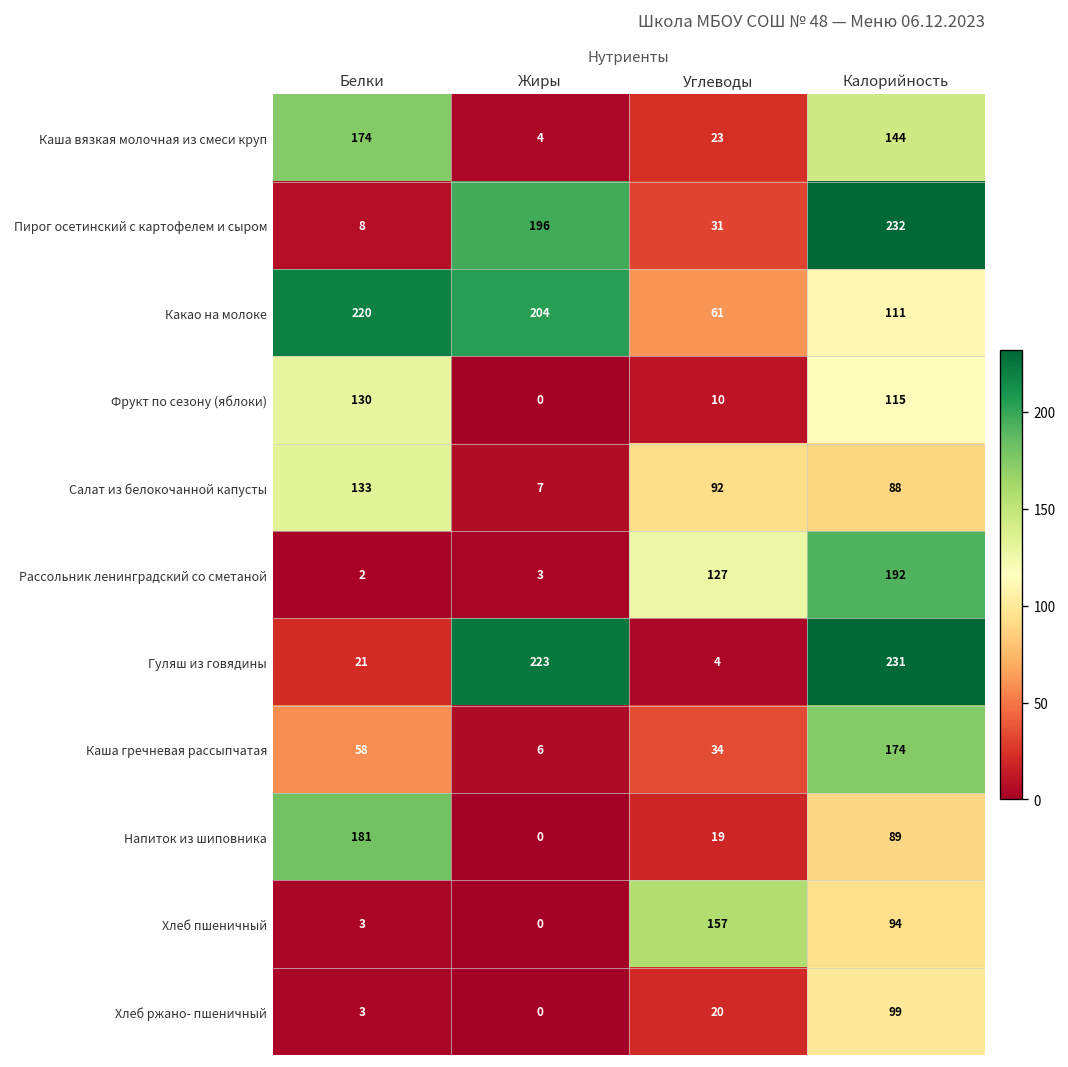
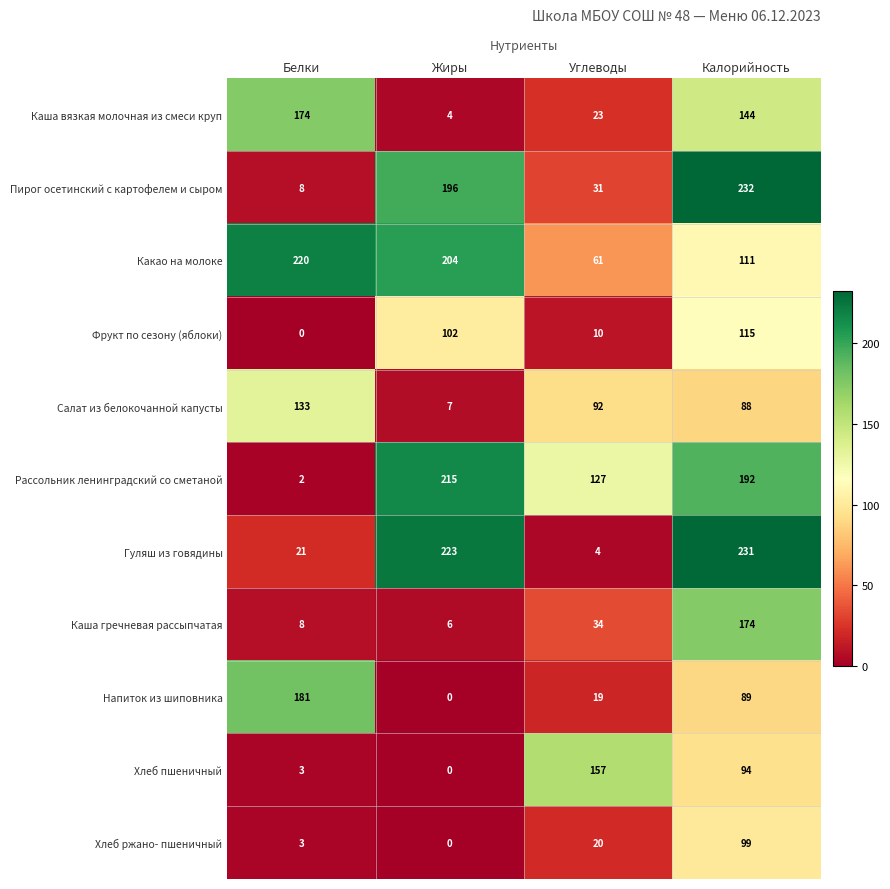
Фрукт по сезону (яблоки), Белки: 130 -> 0
Фрукт по сезону (яблоки), Жиры: 0 -> 102
Рассольник ленинградский со сметаной, Жиры: 3 -> 215
Каша гречневая рассыпчатая, Белки: 58 -> 8
